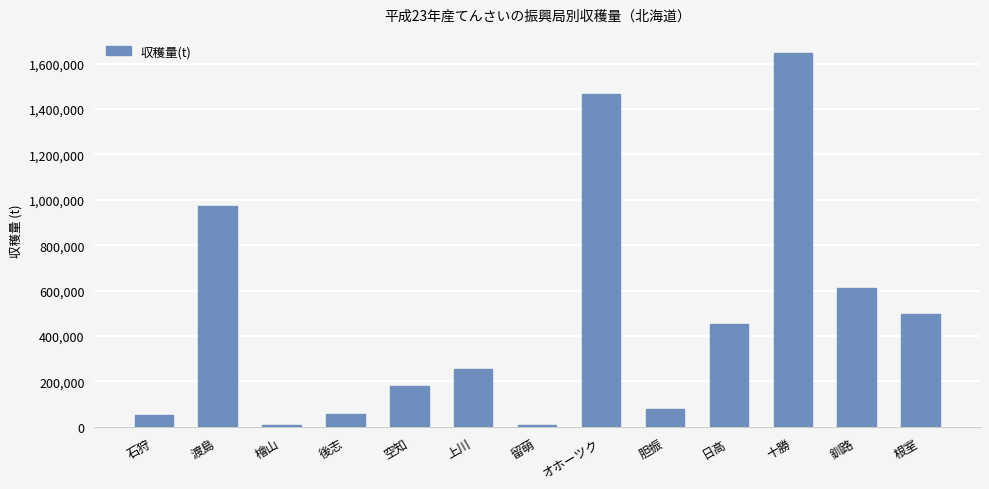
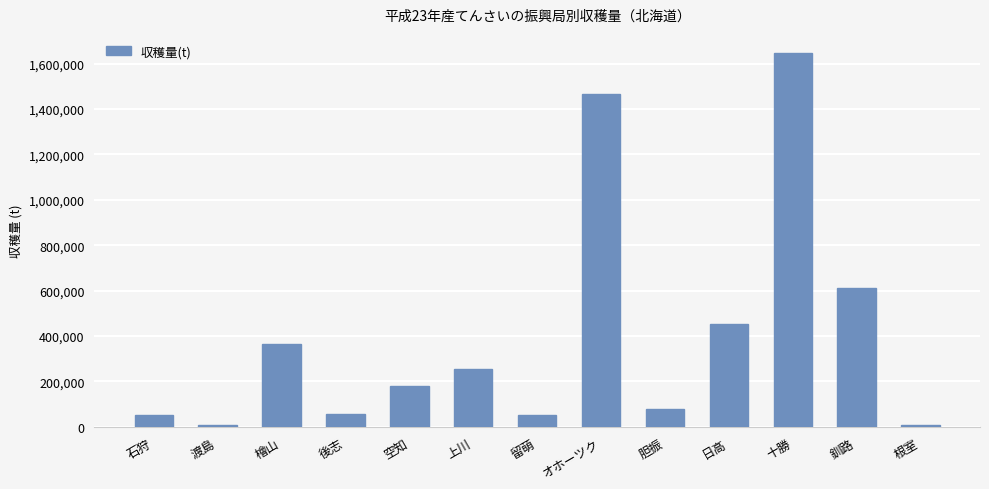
渡島: 970,000 -> 10,000
檜山: 10,000 -> 360,000
留萌: 10,000 -> 50,000
根室: 500,000 -> 10,000
